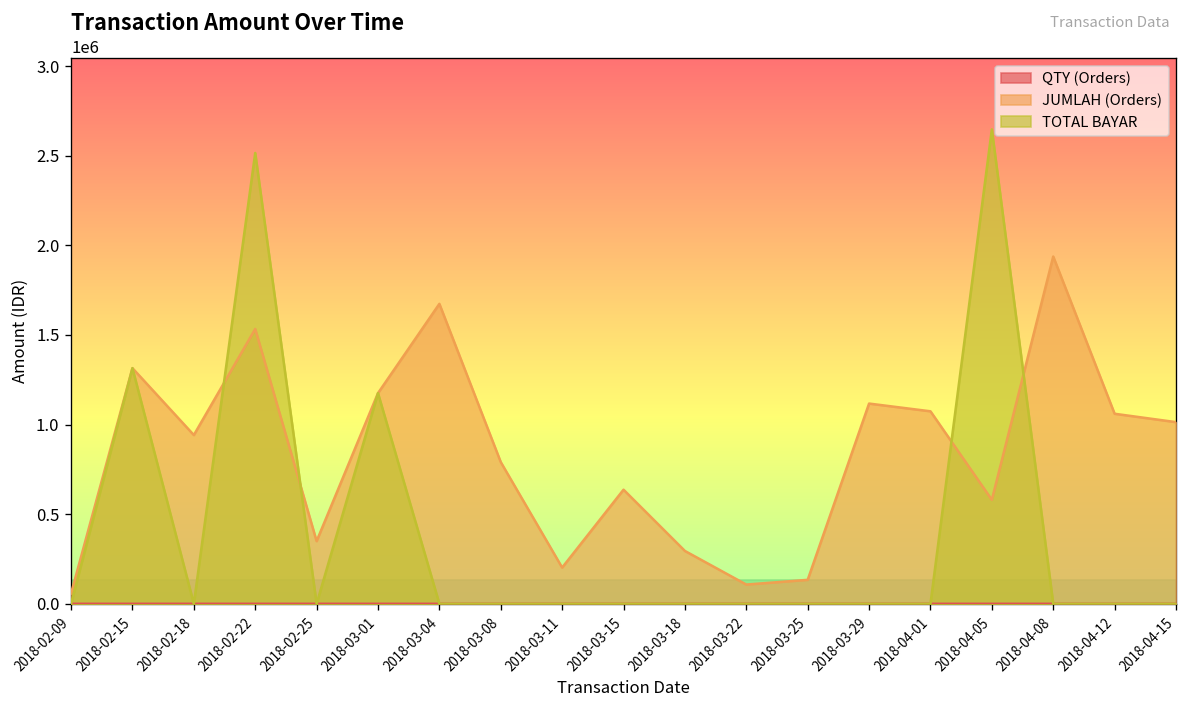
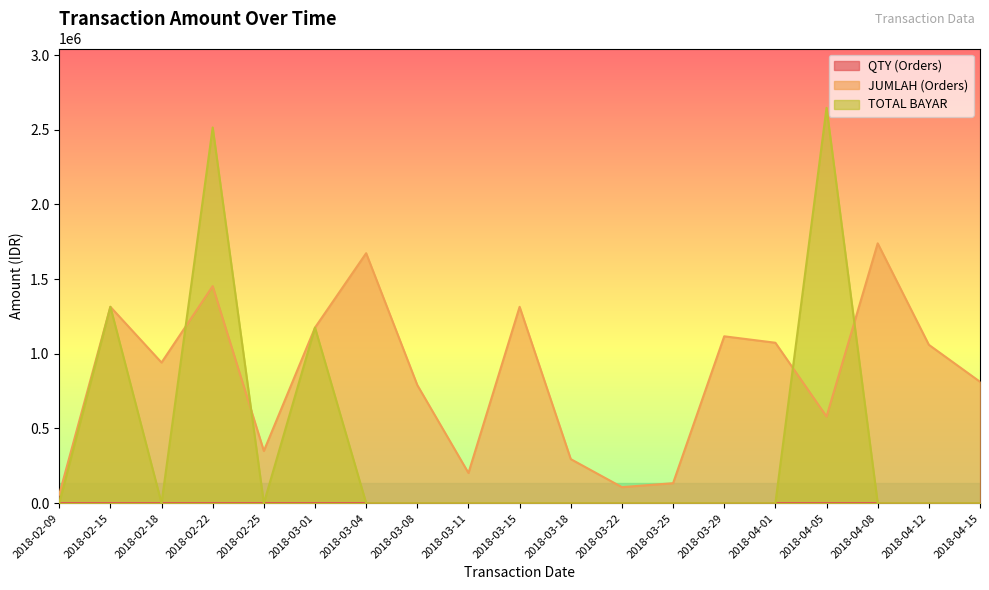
JUMLAH (Orders), 2018-02-22: 1530000 -> 1450000
JUMLAH (Orders), 2018-03-15: 640000 -> 1310000
JUMLAH (Orders), 2018-04-08: 1940000 -> 1740000
JUMLAH (Orders), 2018-04-15: 1010000 -> 810000
